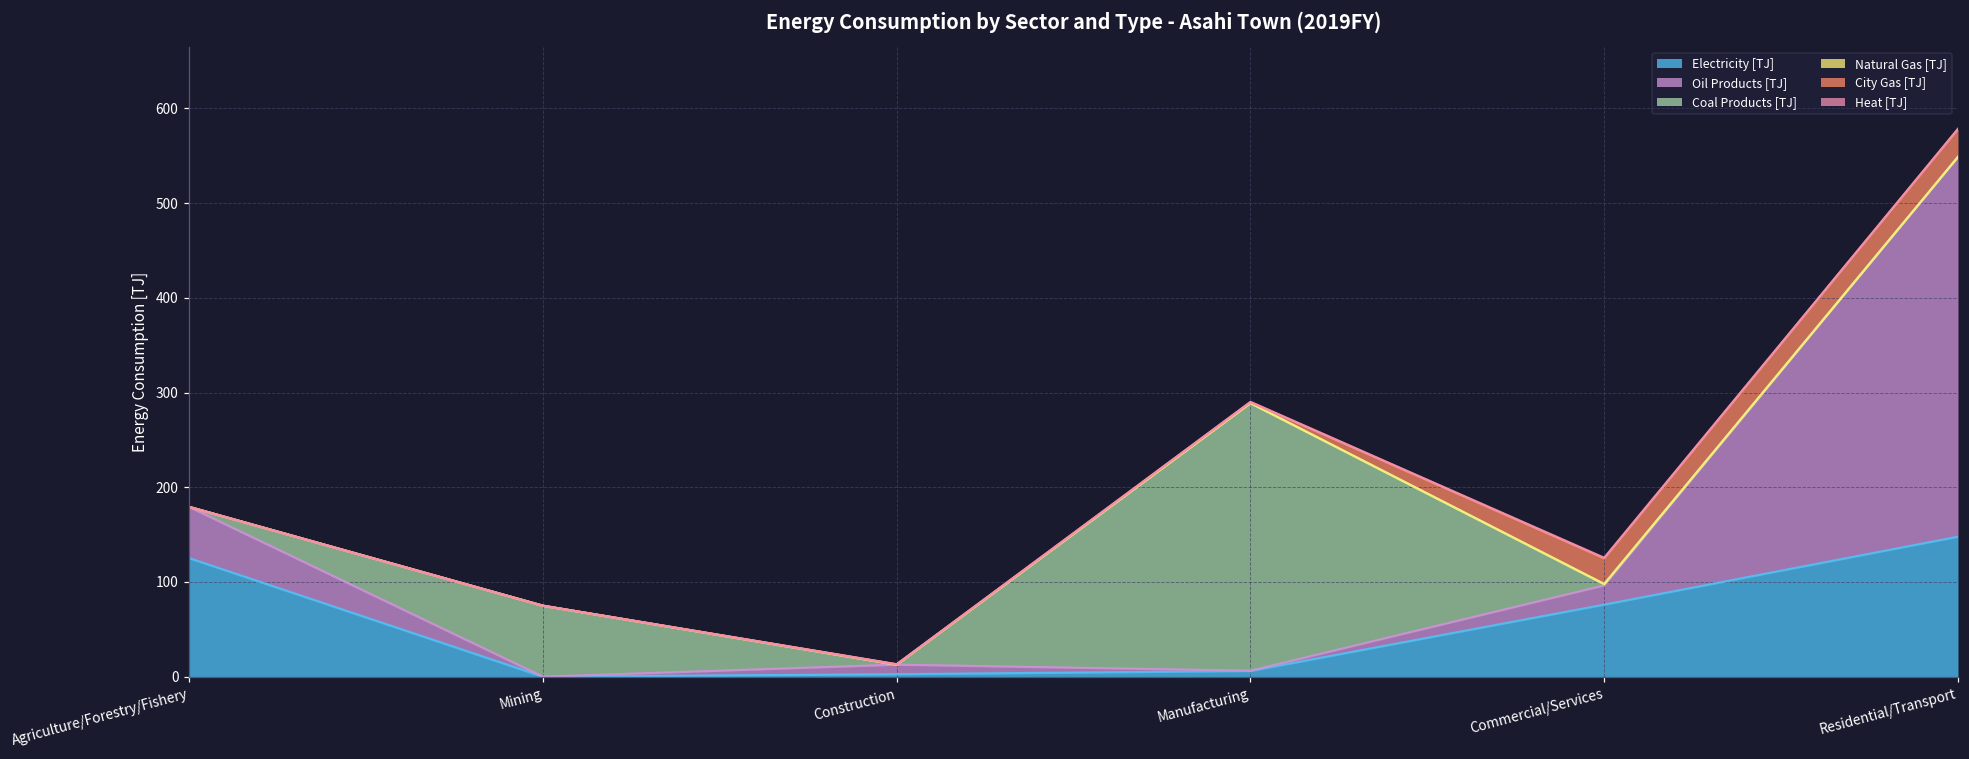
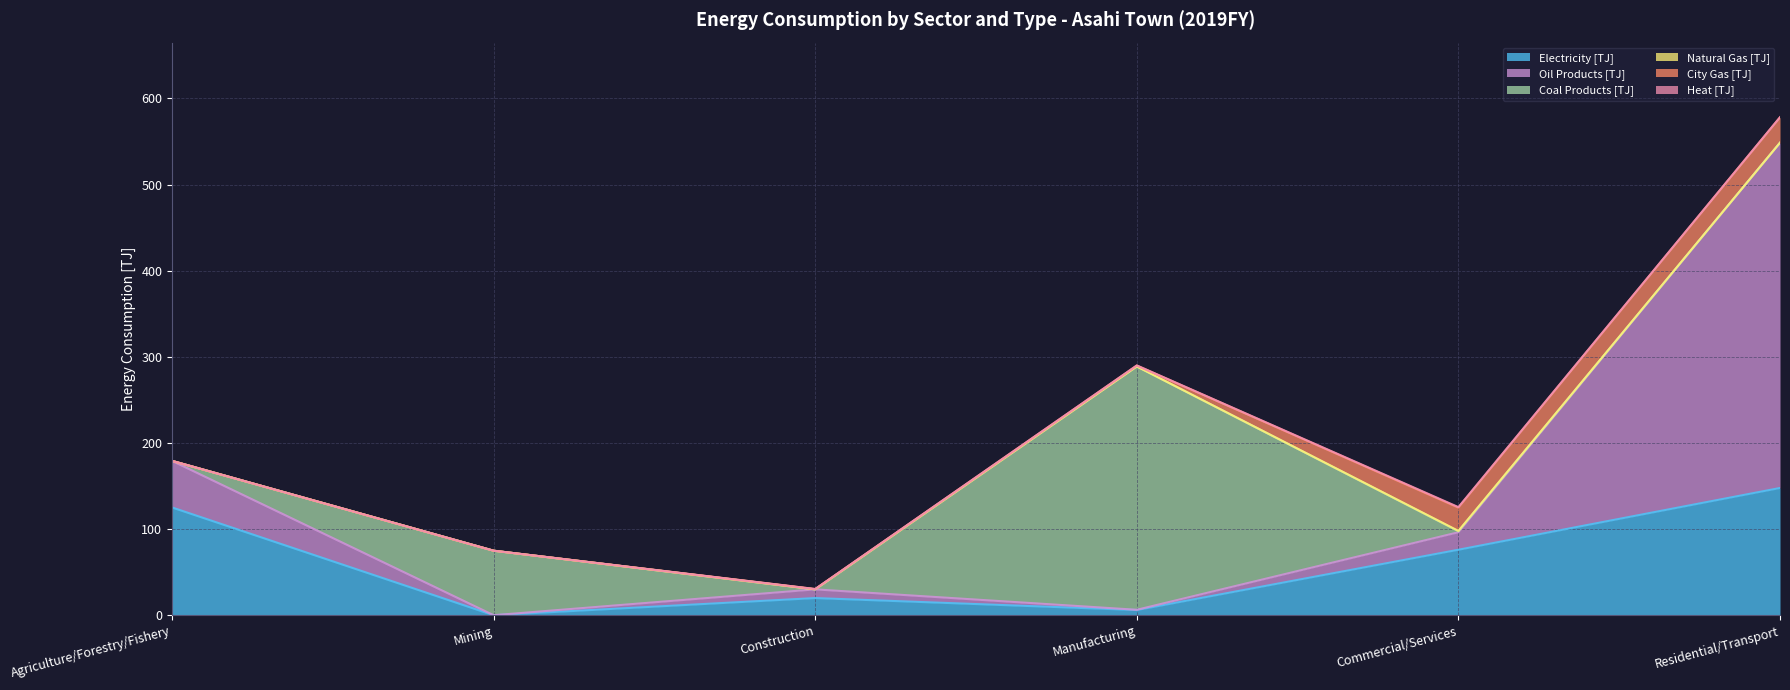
Electricity [TJ], Construction: 0 -> 20
